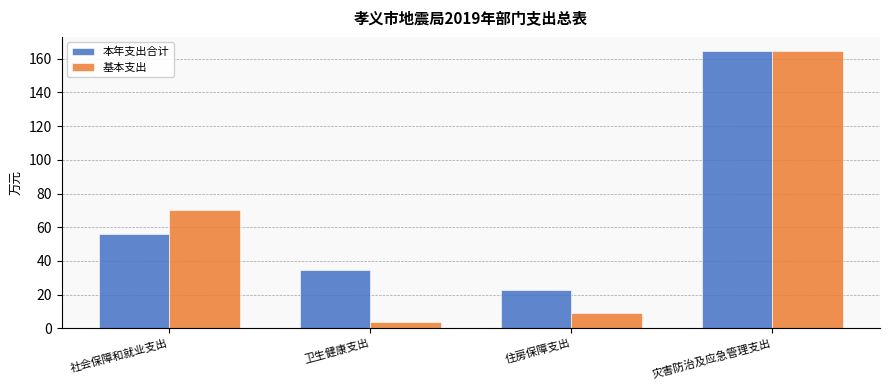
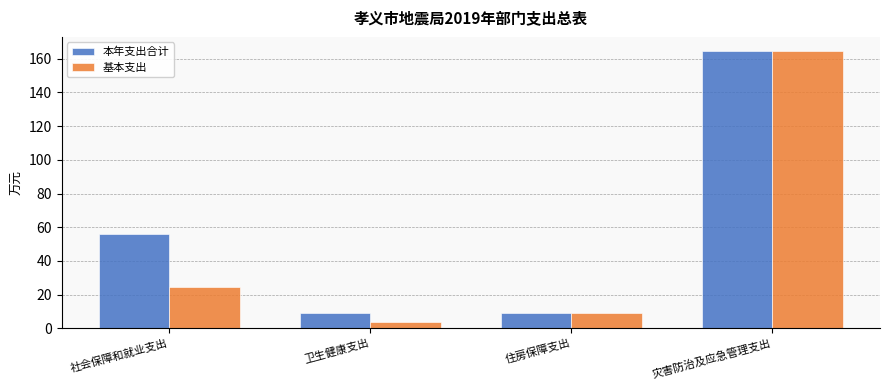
基本支出, 社会保障和就业支出: 70 -> 25
本年支出合计, 卫生健康支出: 35 -> 9
本年支出合计, 住房保障支出: 23 -> 9
